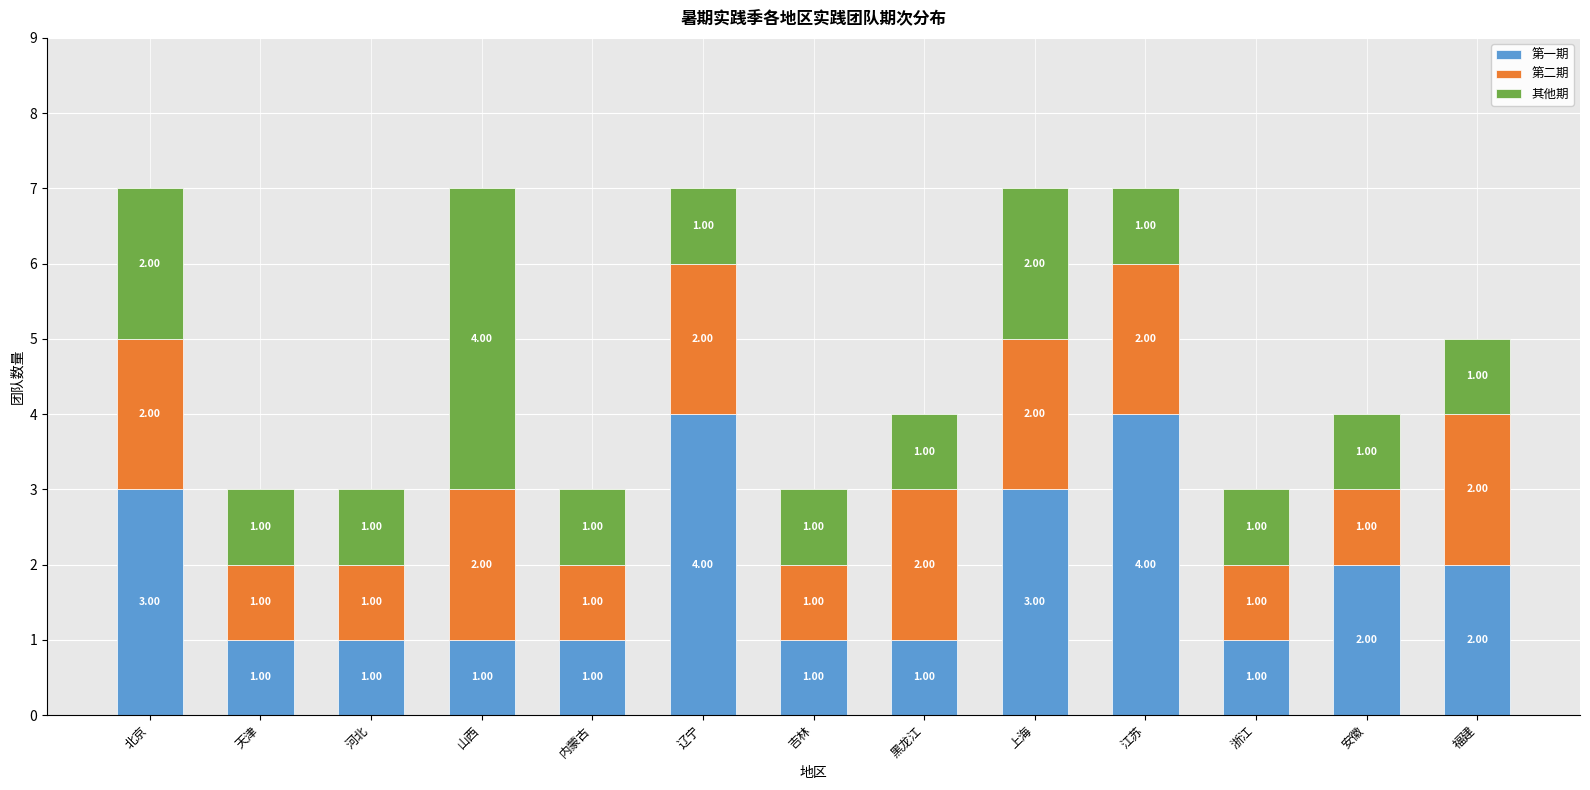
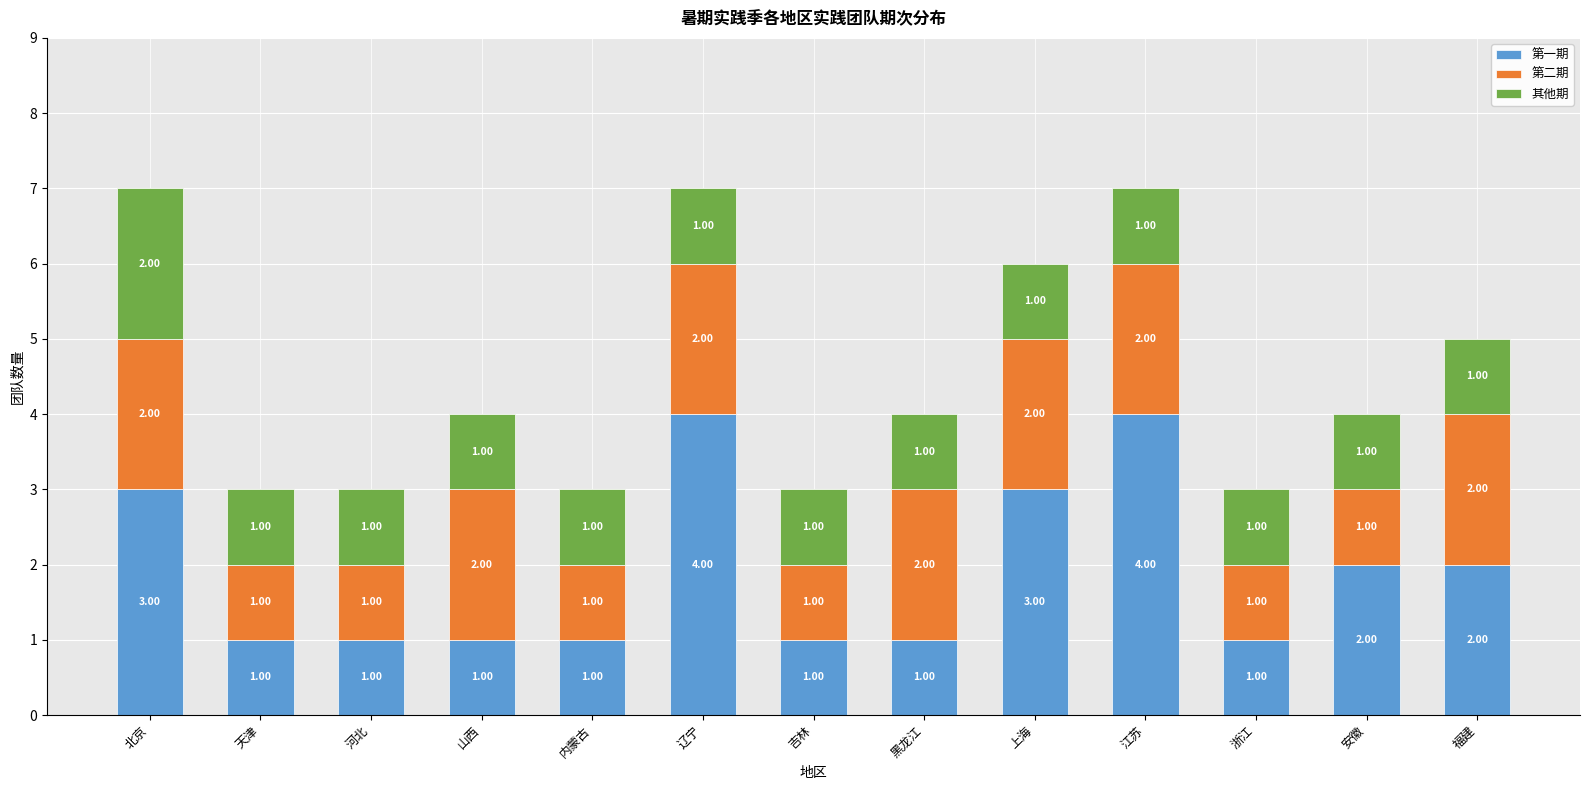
其他期, 山西: 4.00 -> 1.00
其他期, 上海: 2.00 -> 1.00
